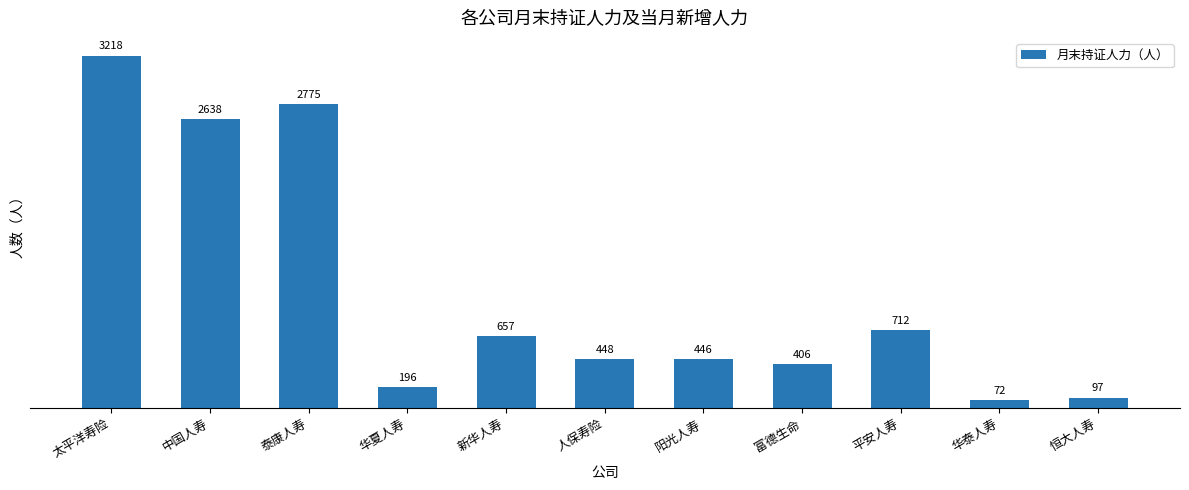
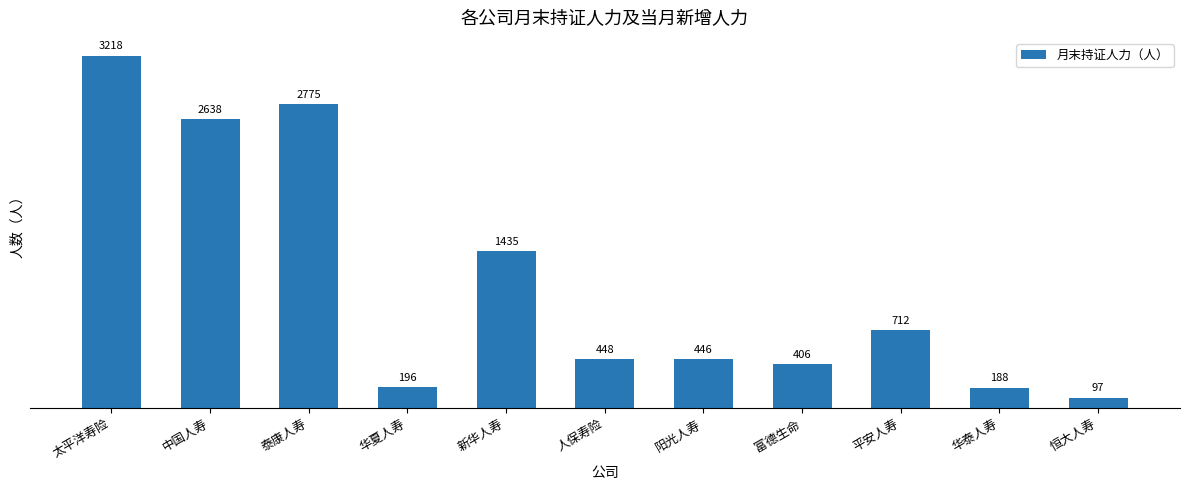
新华人寿: 657 -> 1435
华泰人寿: 72 -> 188
